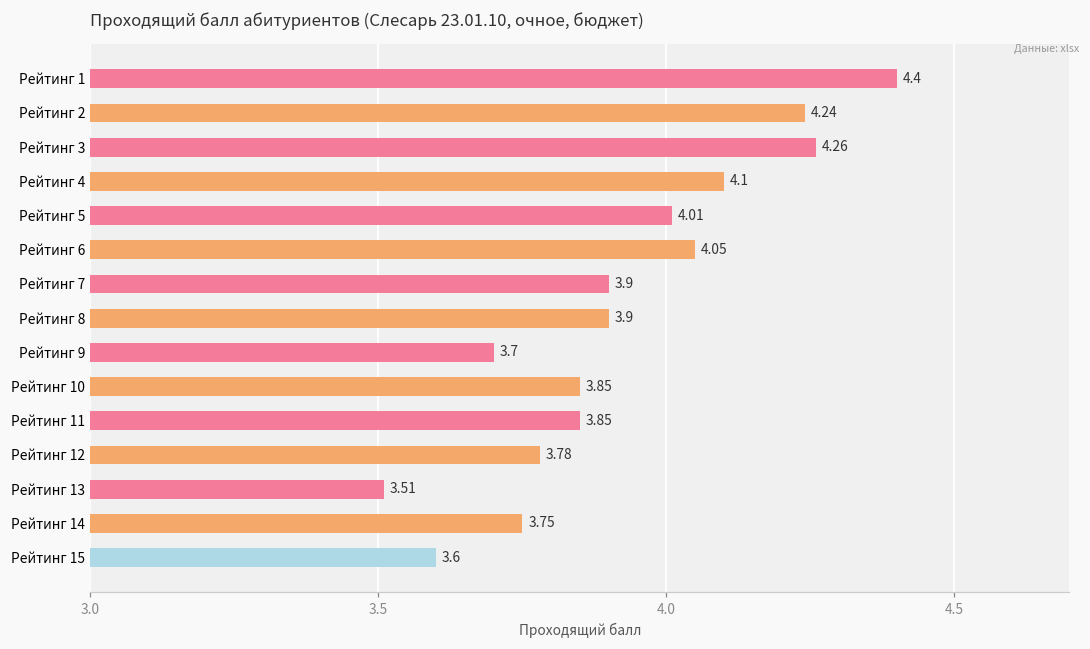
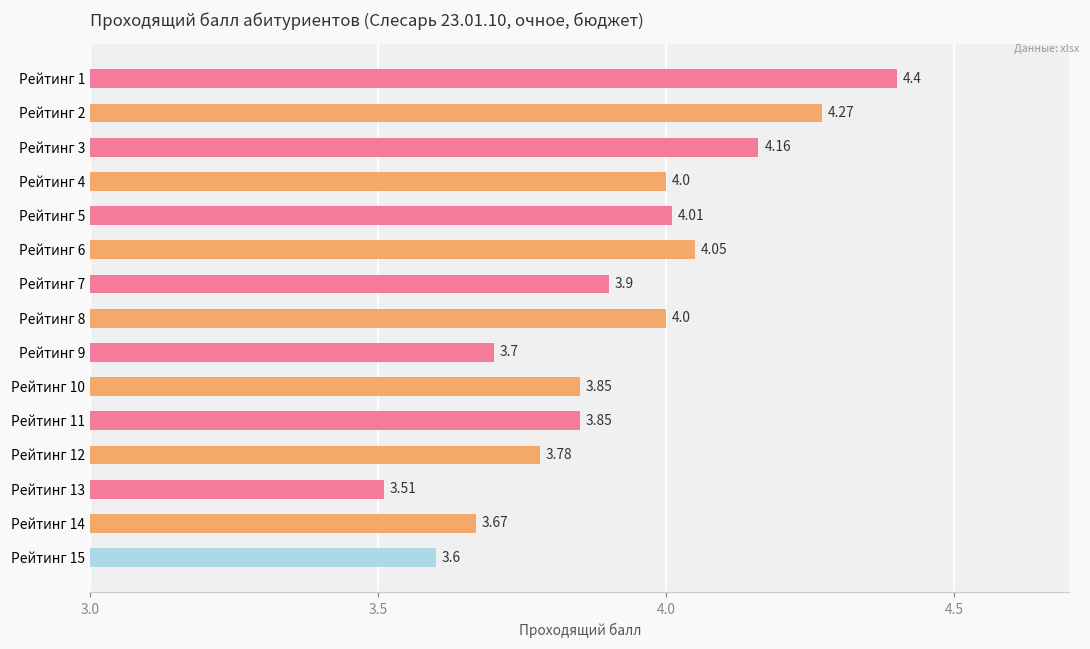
Рейтинг 2: 4.24 -> 4.27
Рейтинг 3: 4.26 -> 4.16
Рейтинг 4: 4.1 -> 4.0
Рейтинг 8: 3.9 -> 4.0
Рейтинг 14: 3.75 -> 3.67
